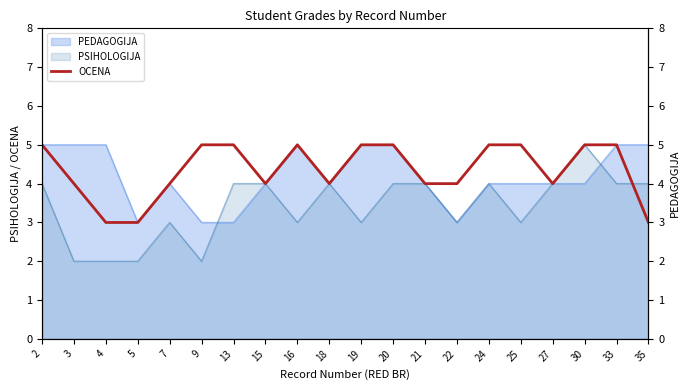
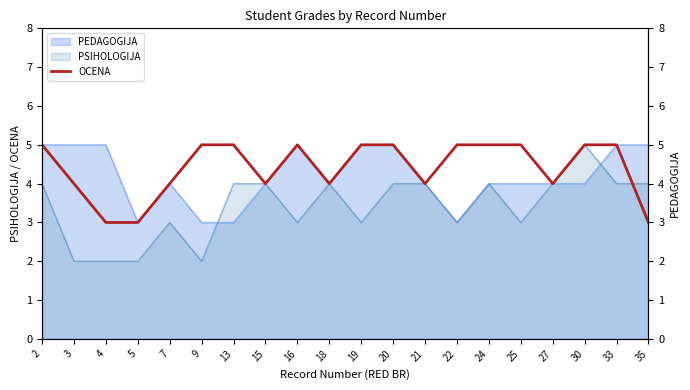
OCENA, 22: 4 -> 5
